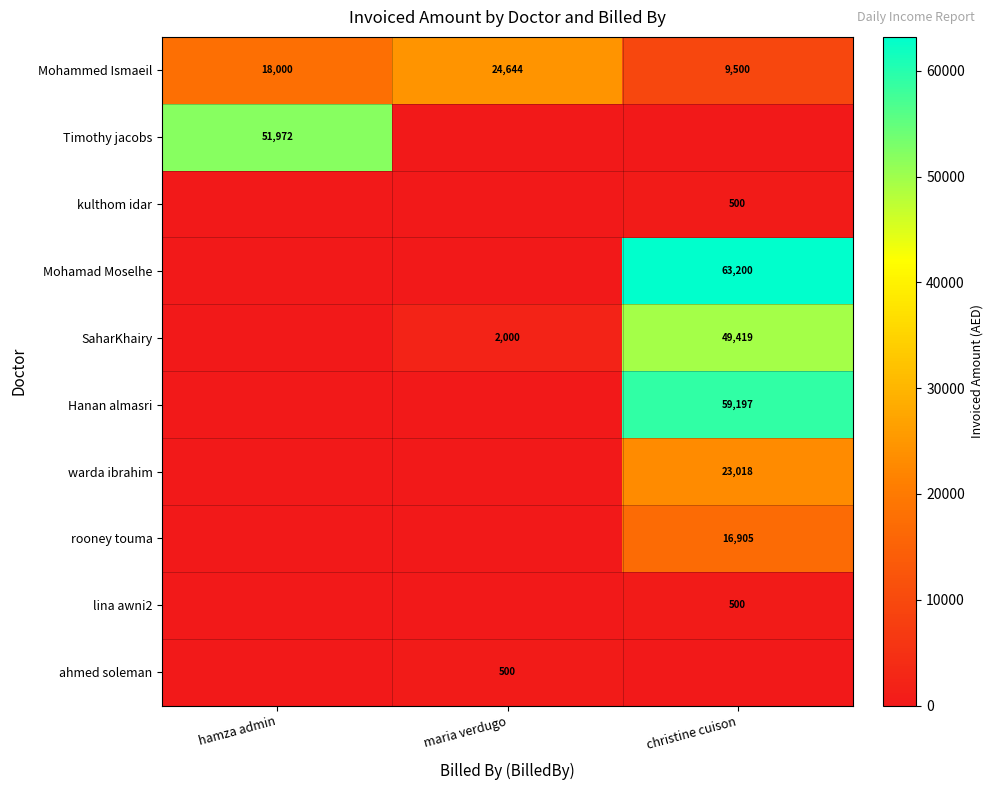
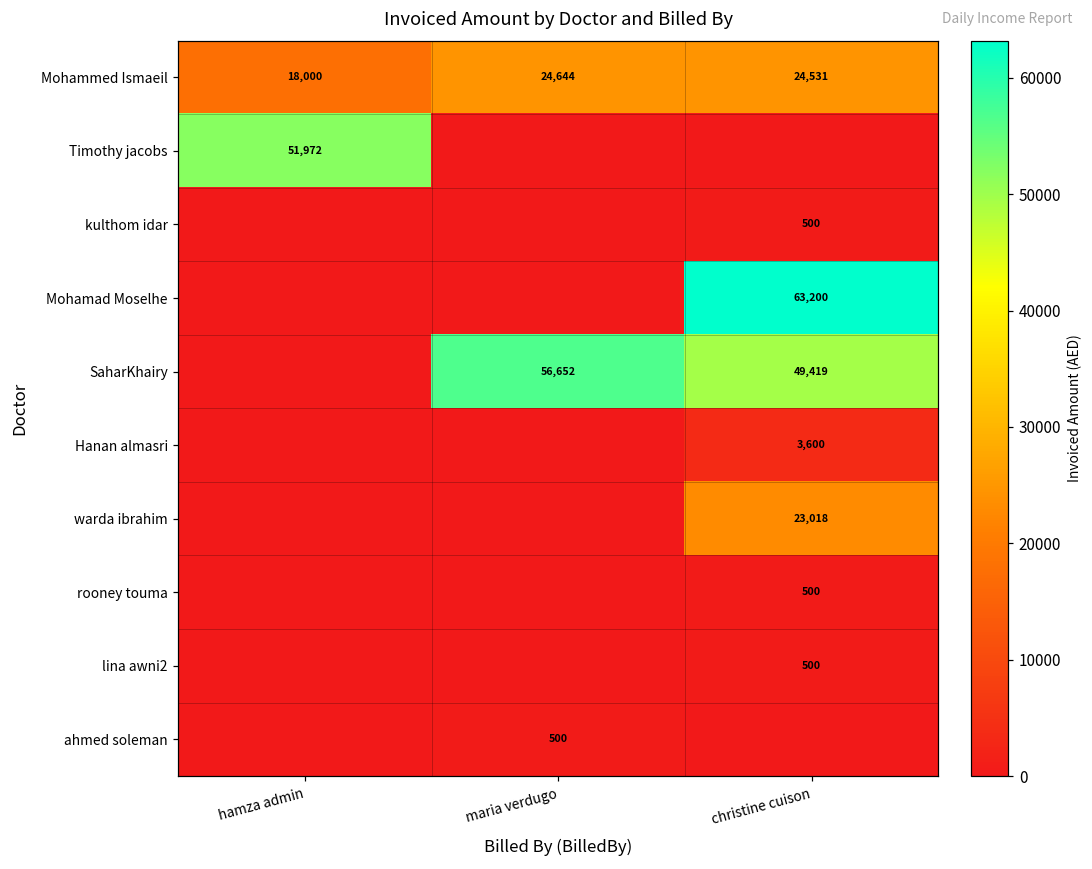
Mohammed Ismaeil, christine cuison: 9,500 -> 24,531
SaharKhairy, maria verdugo: 2,000 -> 56,652
Hanan almasri, christine cuison: 59,197 -> 3,600
rooney touma, christine cuison: 16,905 -> 500
